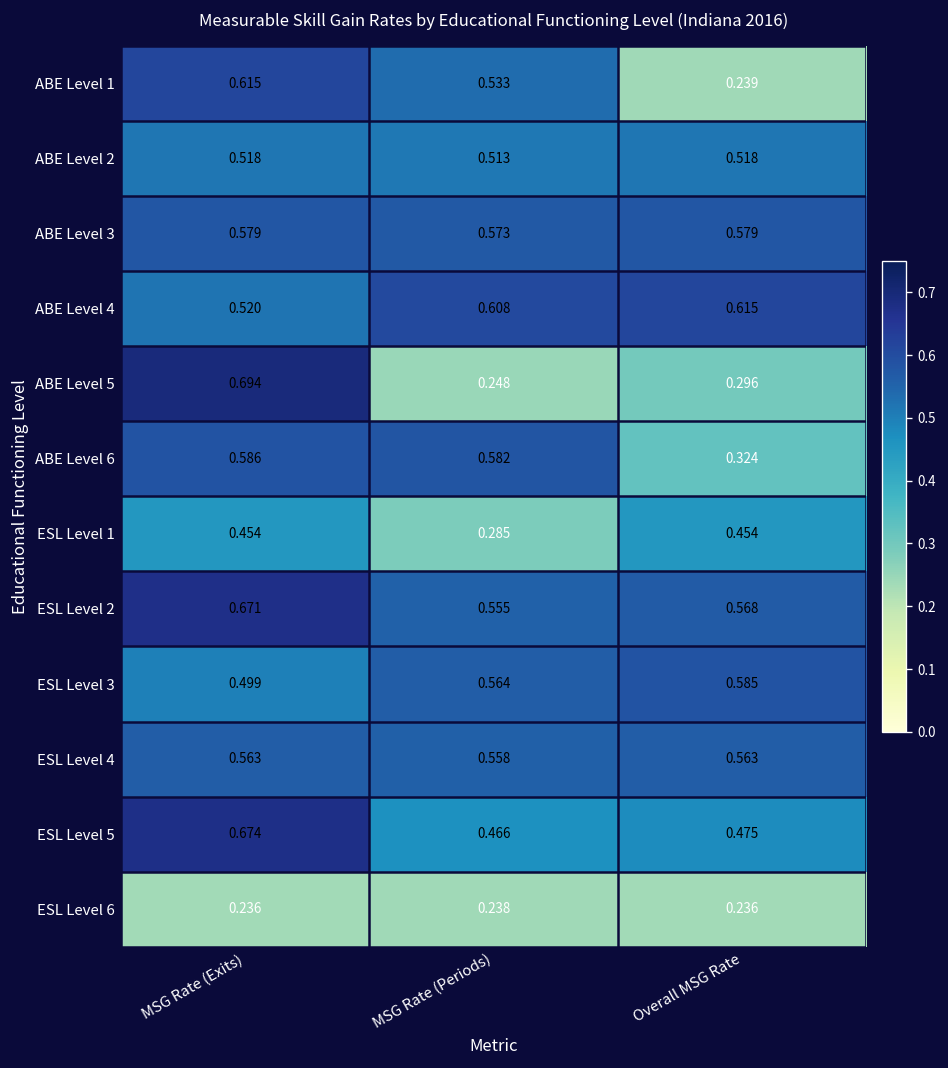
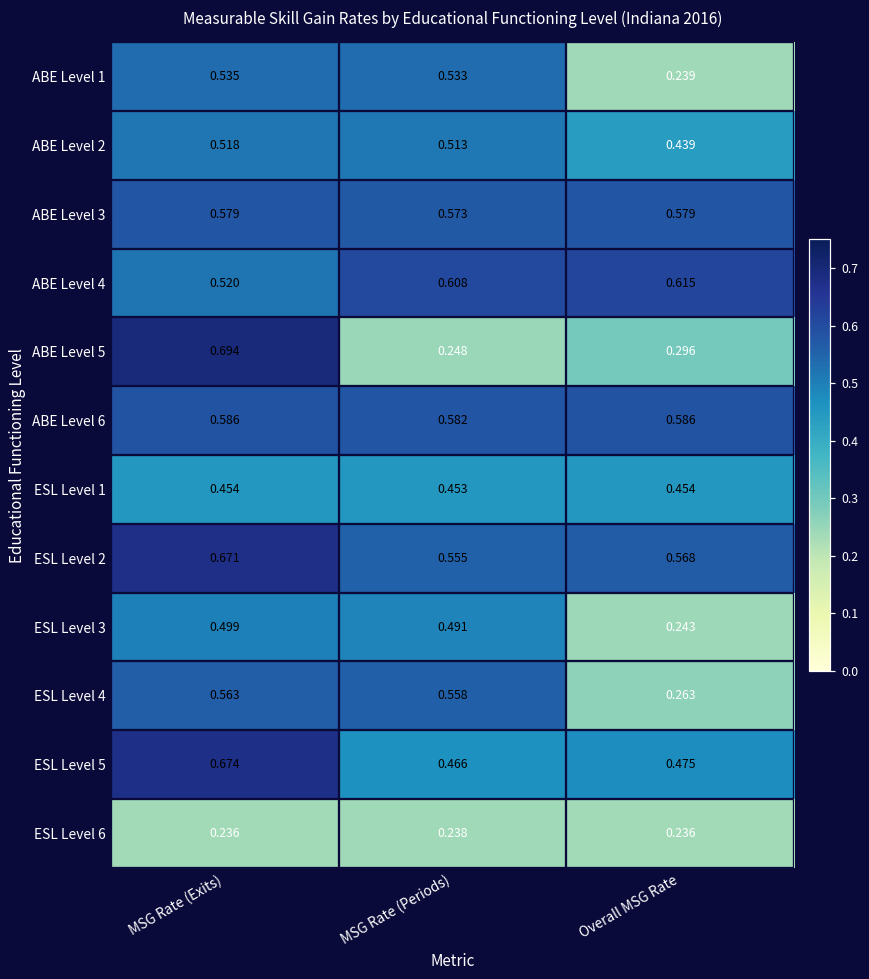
ABE Level 1, MSG Rate (Exits): 0.615 -> 0.535
ABE Level 2, Overall MSG Rate: 0.518 -> 0.439
ABE Level 6, Overall MSG Rate: 0.324 -> 0.586
ESL Level 1, MSG Rate (Periods): 0.285 -> 0.453
ESL Level 3, MSG Rate (Periods): 0.564 -> 0.491
ESL Level 3, Overall MSG Rate: 0.585 -> 0.243
ESL Level 4, Overall MSG Rate: 0.563 -> 0.263
